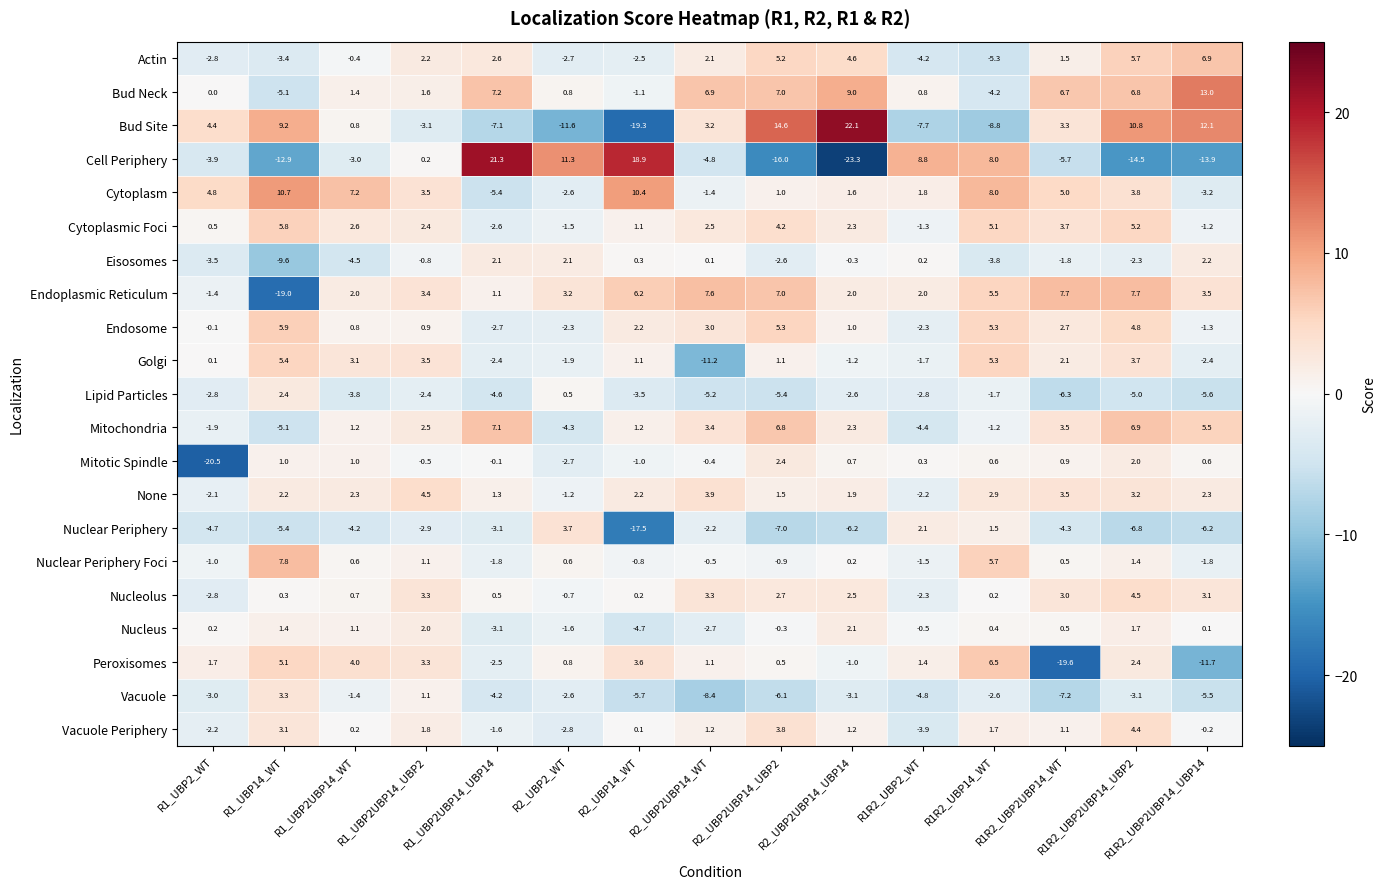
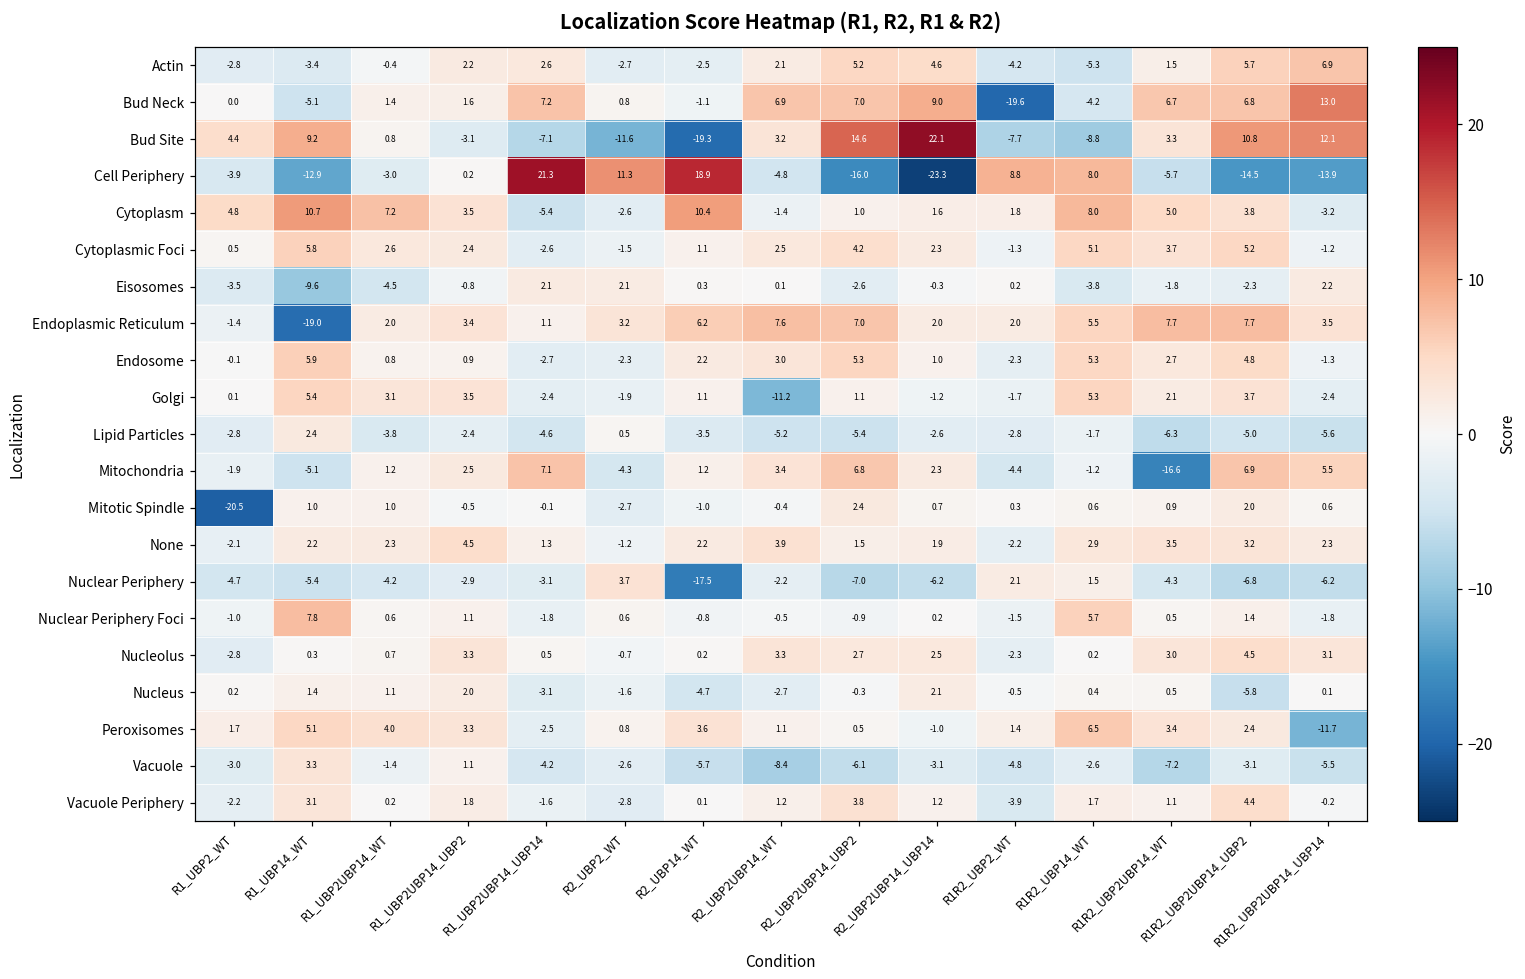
Bud Neck, R1R2_UBP2_WT: 0.8 -> -19.6
Mitochondria, R1R2_UBP2UBP14_WT: 3.5 -> -16.6
Nucleus, R1R2_UBP2UBP14_UBP2: 1.7 -> -5.8
Peroxisomes, R1R2_UBP2UBP14_WT: -19.6 -> 3.4
